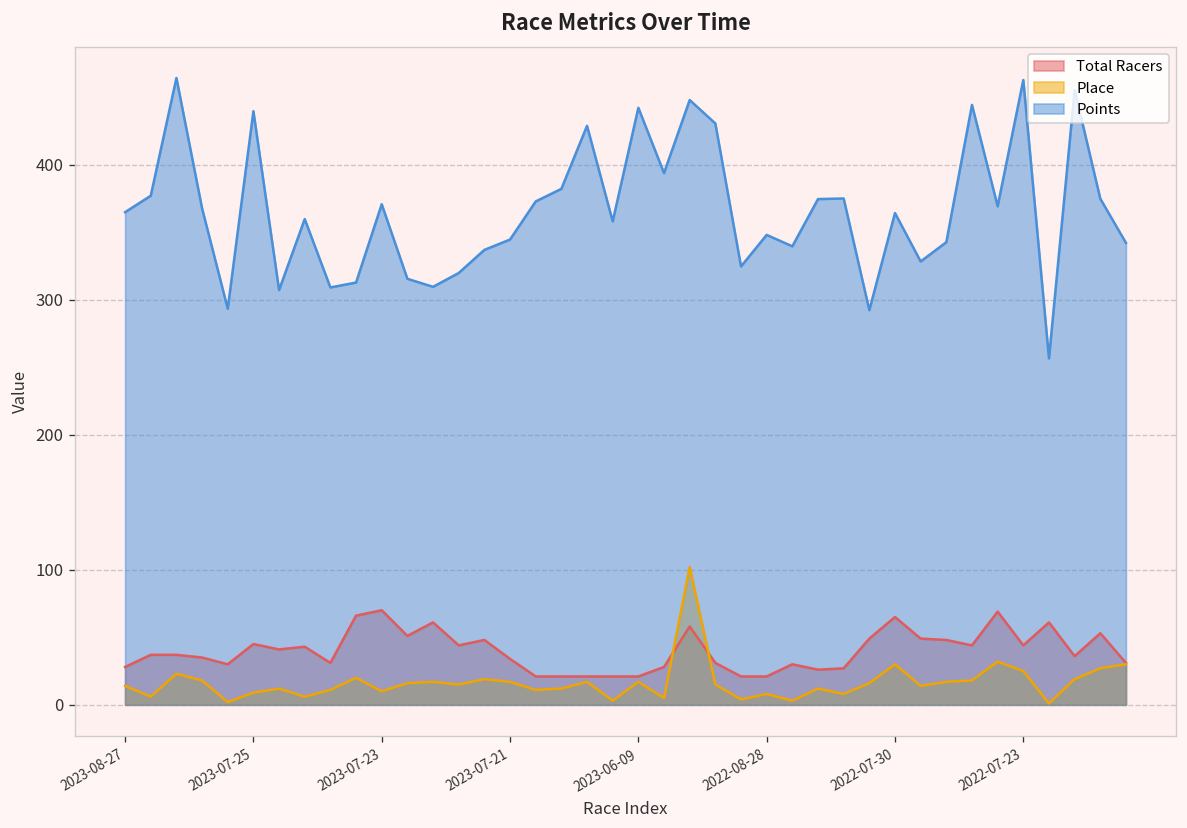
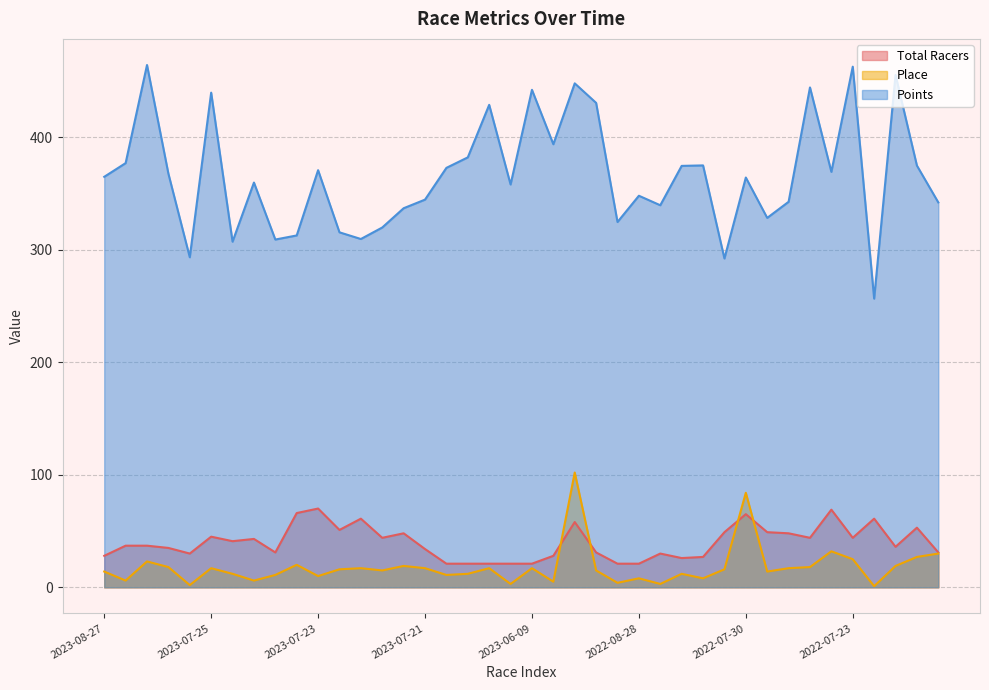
Place, 2023-07-25: 9 -> 17
Place, 2022-07-30: 30 -> 84
